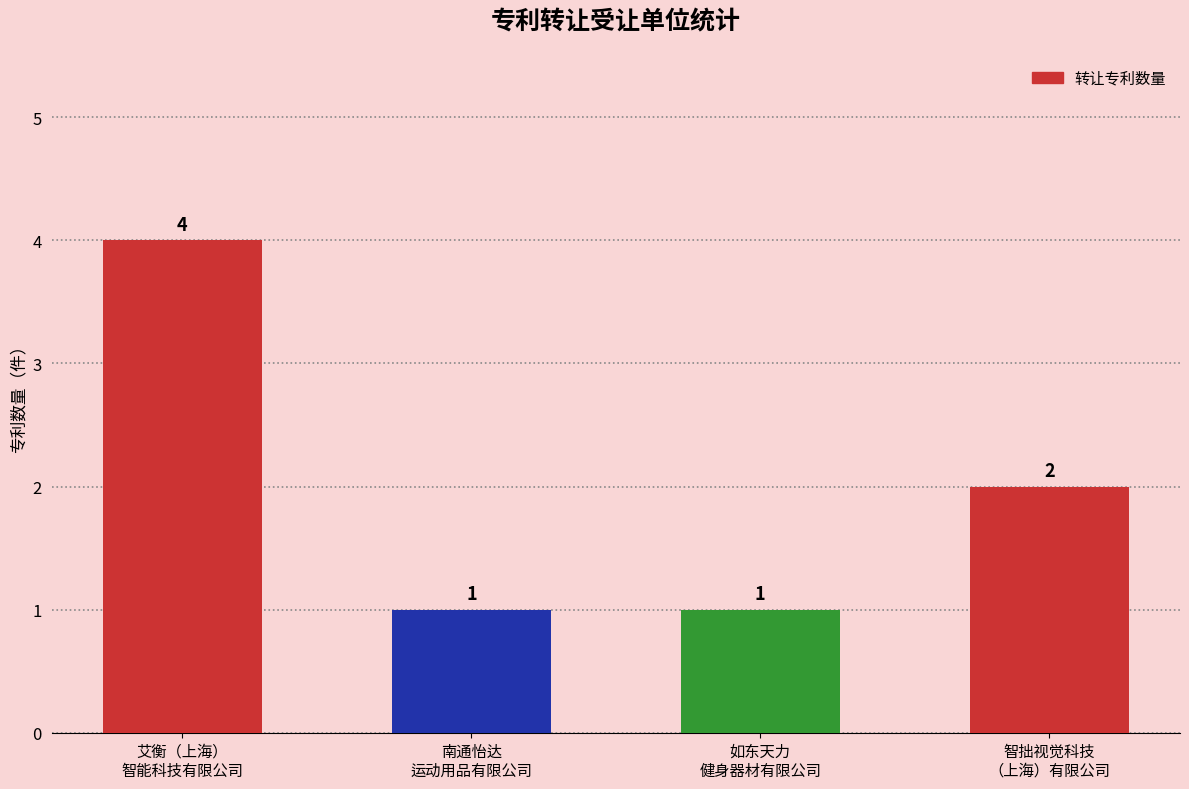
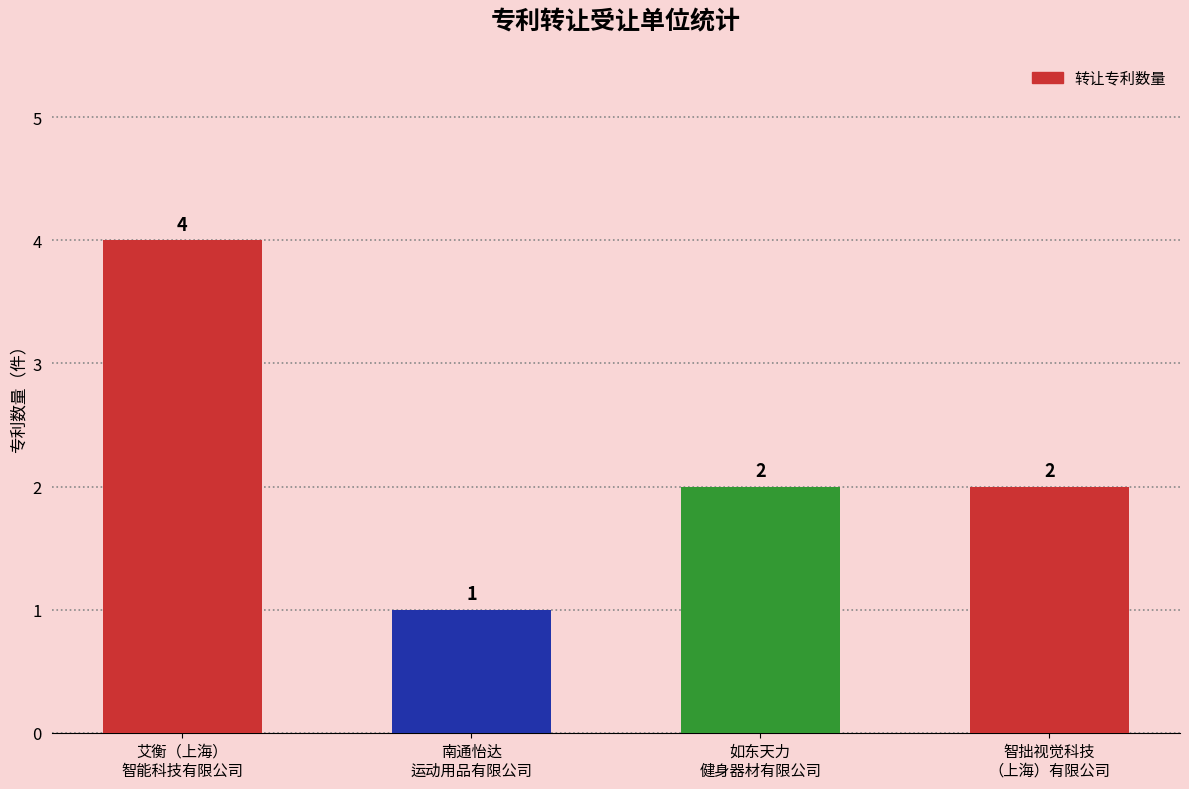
如东天力 健身器材有限公司: 1 -> 2
